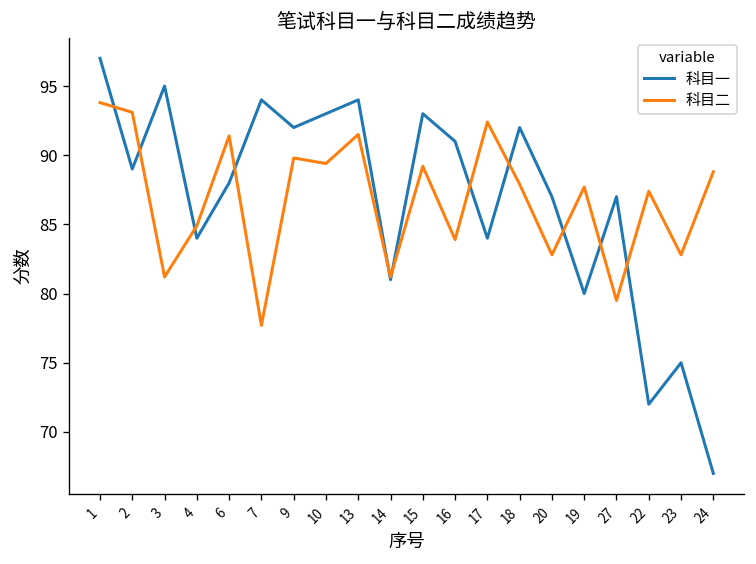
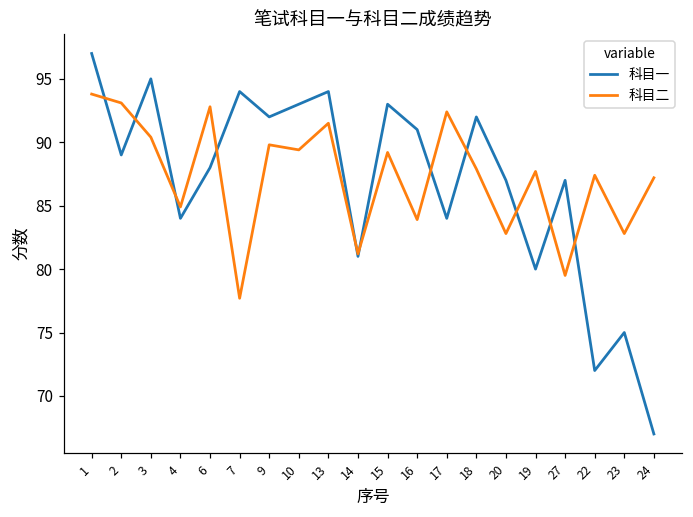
科目二, 3: 81.2 -> 90.4
科目二, 6: 91.4 -> 92.8
科目二, 24: 88.8 -> 87.2
